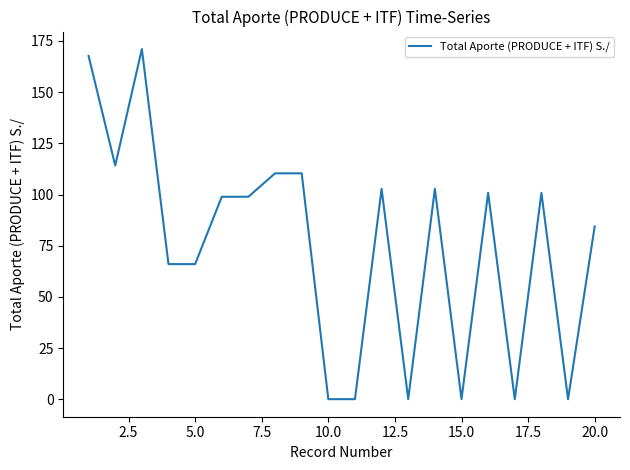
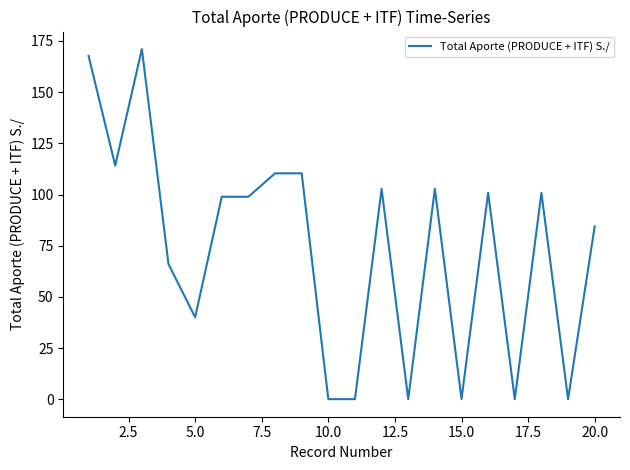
5.0: 66 -> 40
